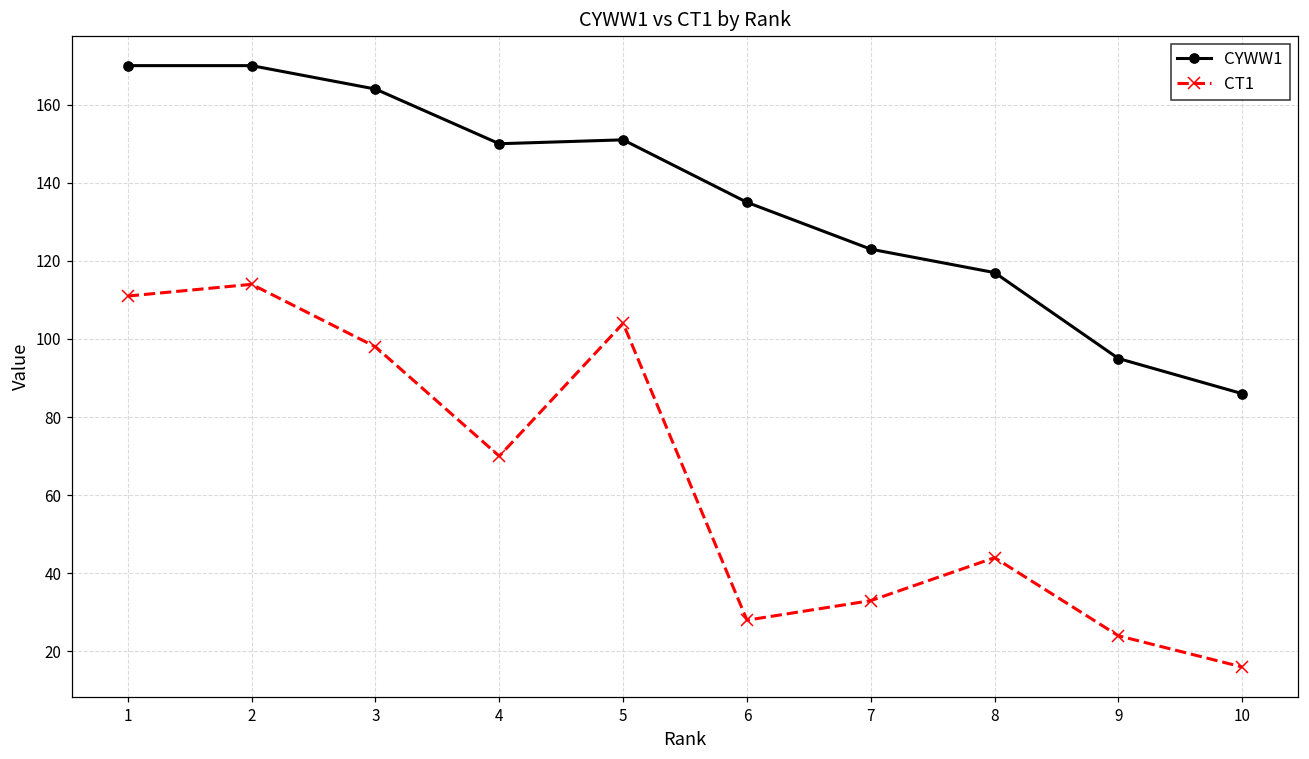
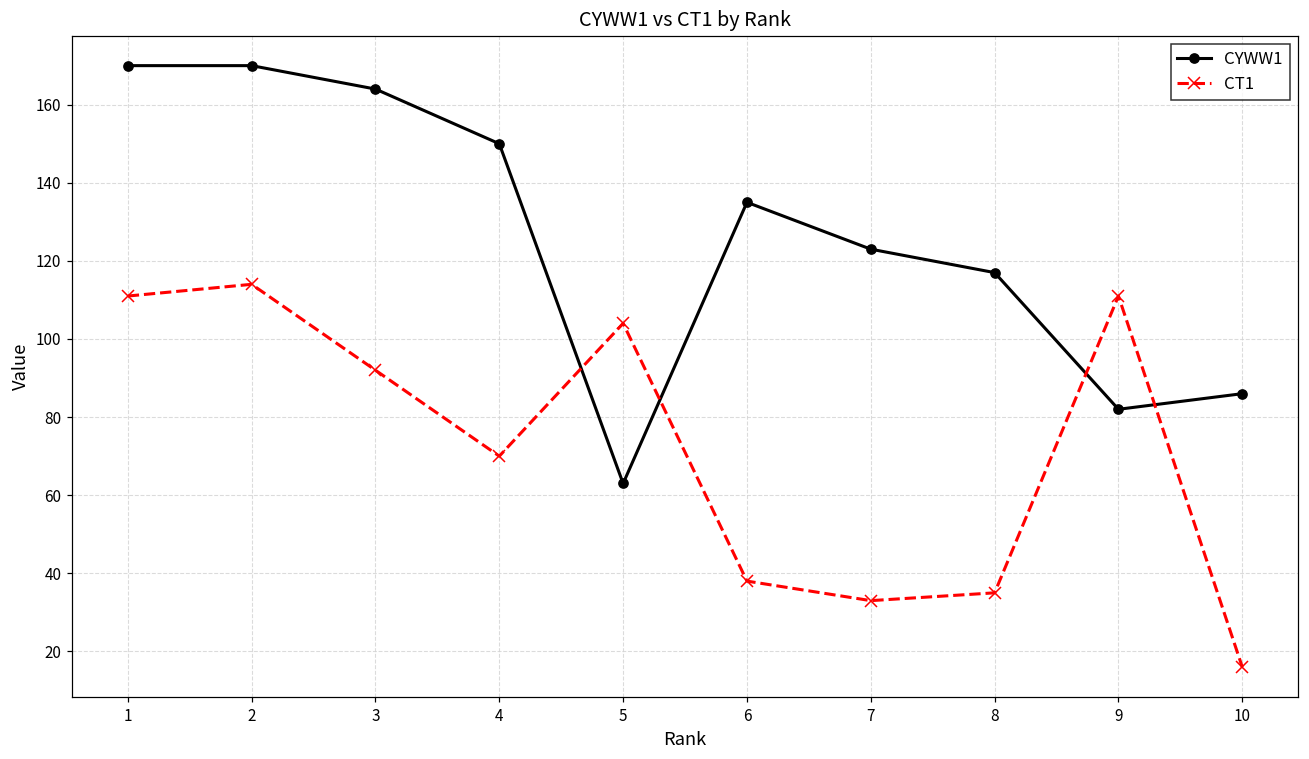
CT1, 3: 98 -> 92
CYWW1, 5: 151 -> 63
CT1, 6: 28 -> 38
CT1, 8: 44 -> 35
CYWW1, 9: 95 -> 82
CT1, 9: 24 -> 111
